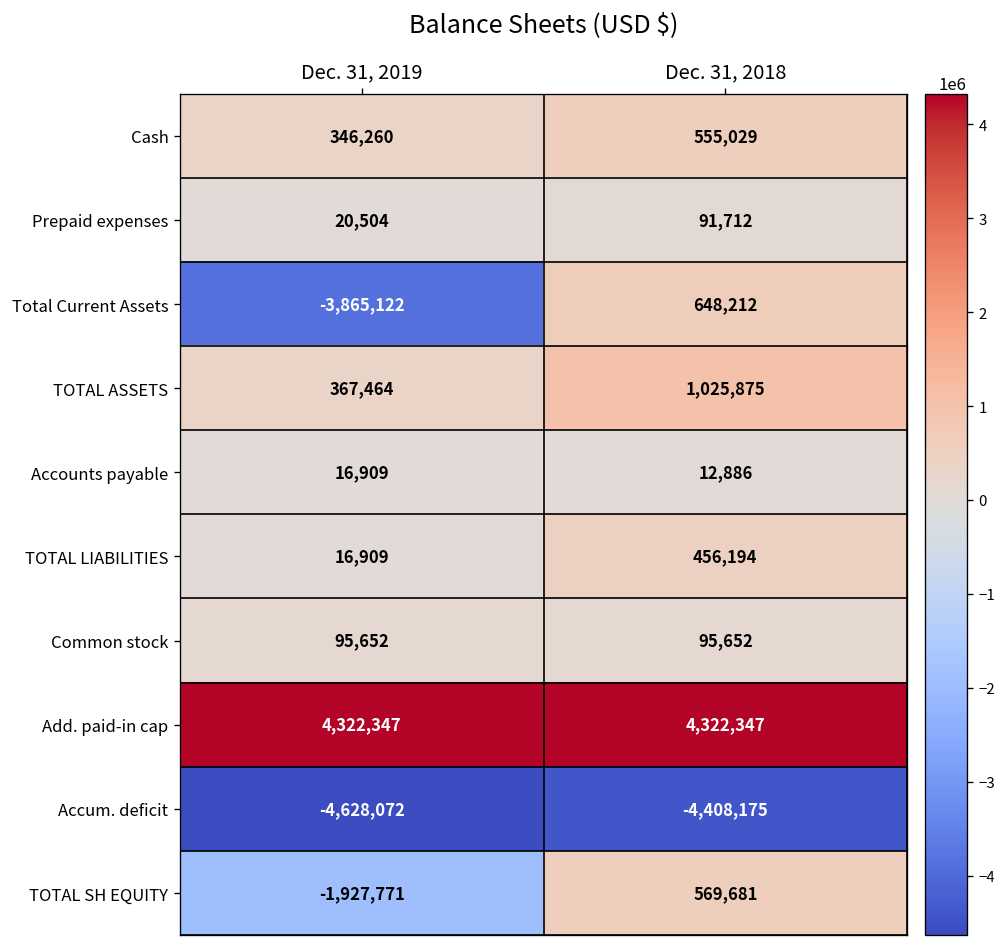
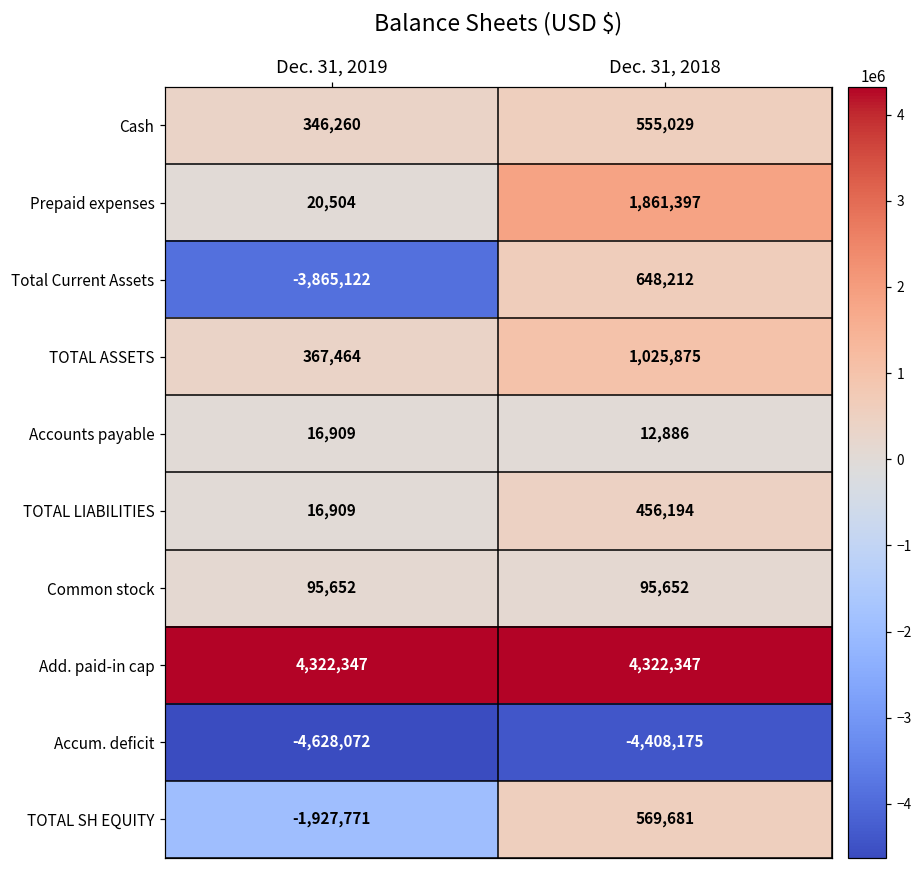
Prepaid expenses, Dec. 31, 2018: 91,712 -> 1,861,397
